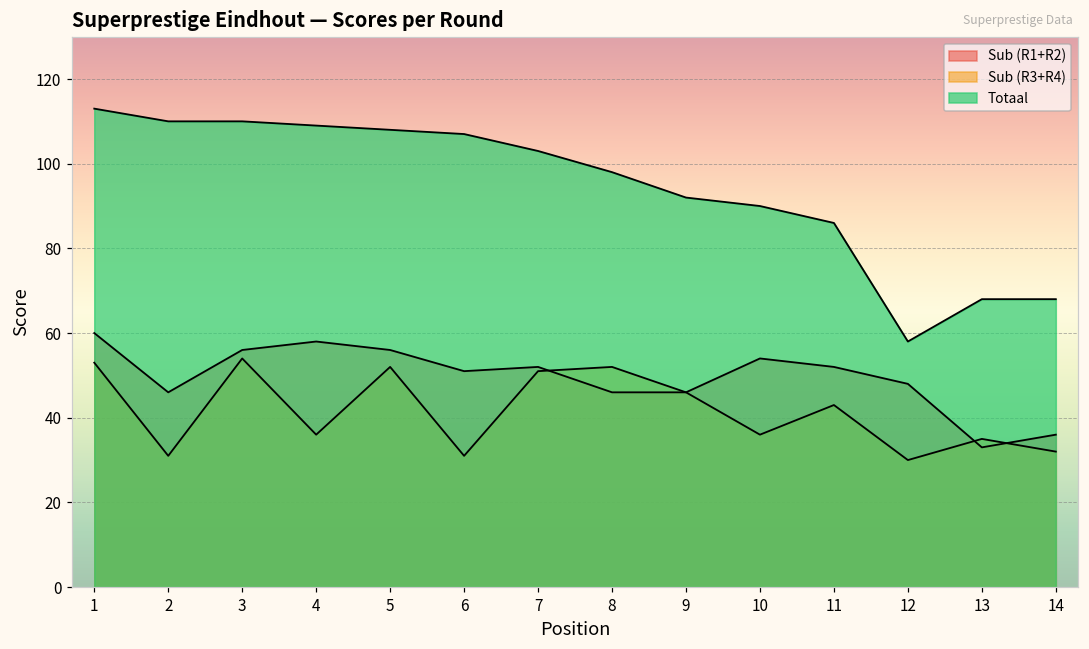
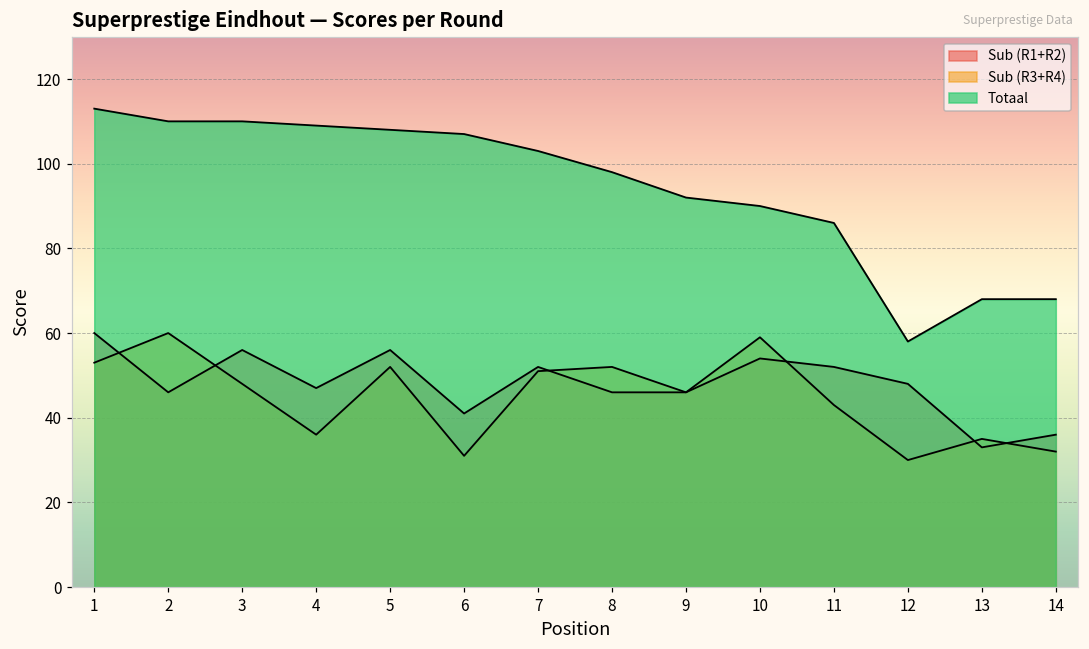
Sub (R3+R4), 2: 31 -> 60
Sub (R3+R4), 3: 54 -> 48
Sub (R1+R2), 4: 58 -> 47
Sub (R1+R2), 6: 51 -> 41
Sub (R3+R4), 10: 36 -> 59
